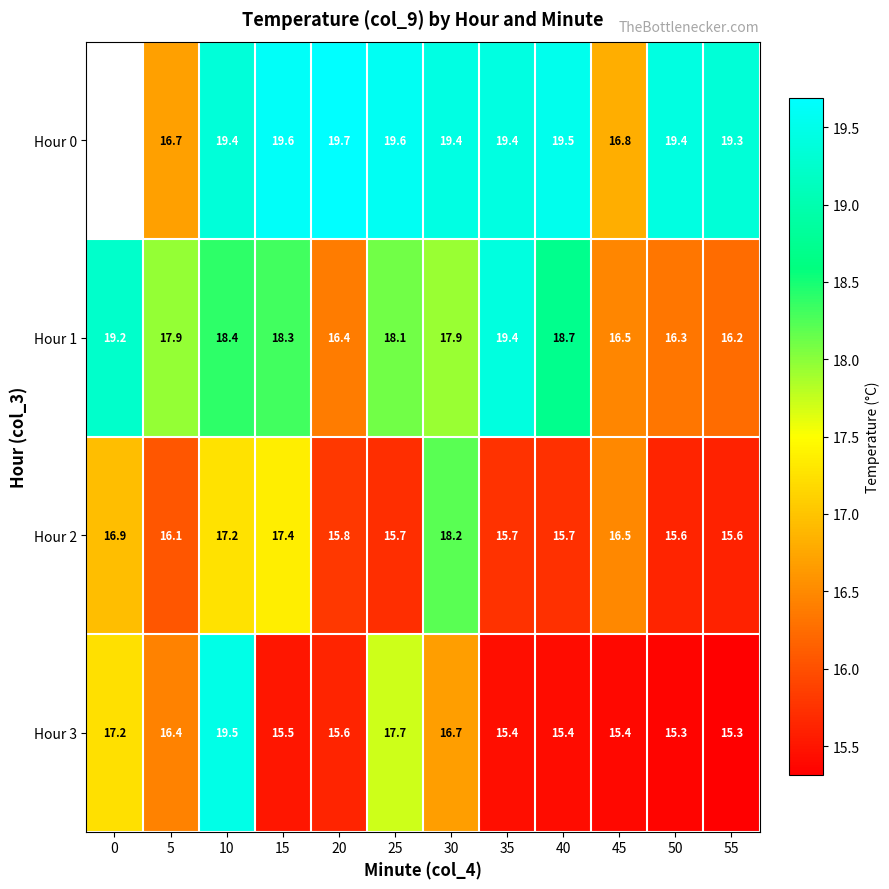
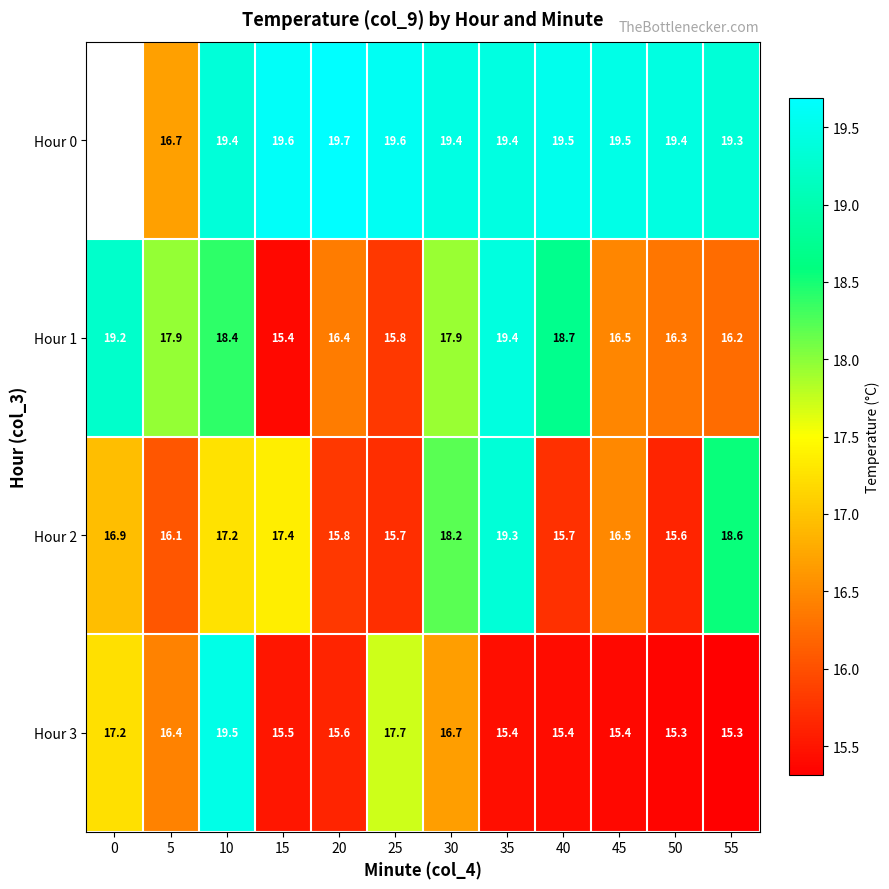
Hour 0, 45: 16.8 -> 19.5
Hour 1, 15: 18.3 -> 15.4
Hour 1, 25: 18.1 -> 15.8
Hour 2, 35: 15.7 -> 19.3
Hour 2, 55: 15.6 -> 18.6
